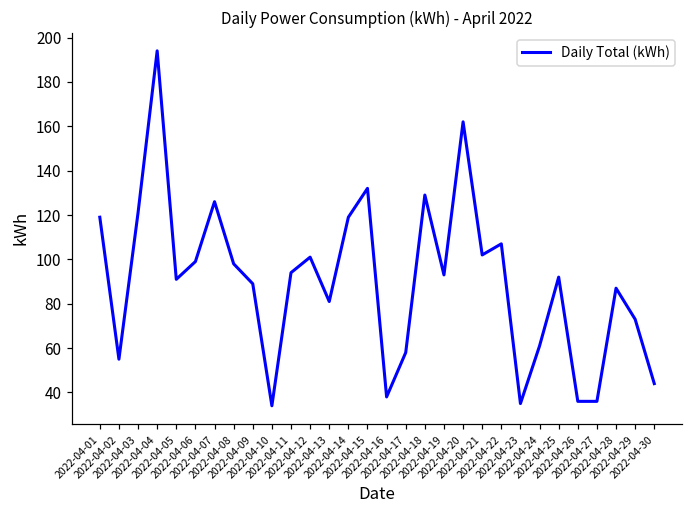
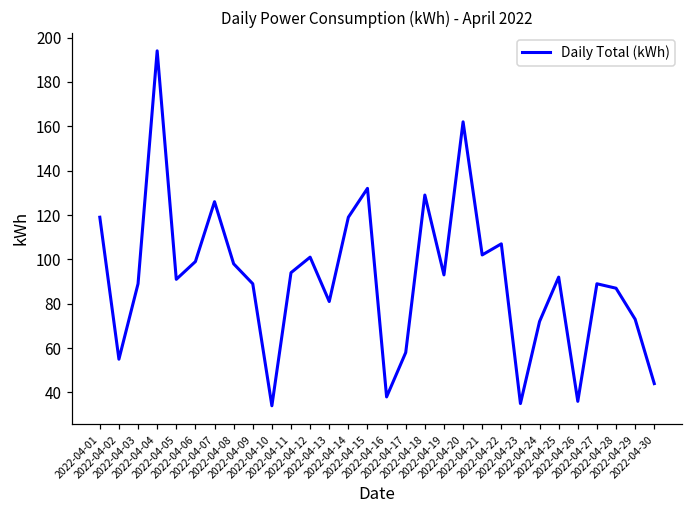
2022-04-03: 121 -> 89
2022-04-24: 61 -> 72
2022-04-27: 36 -> 89
